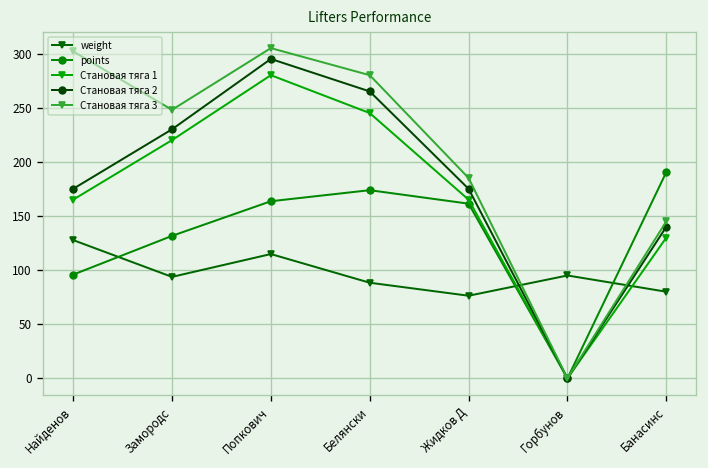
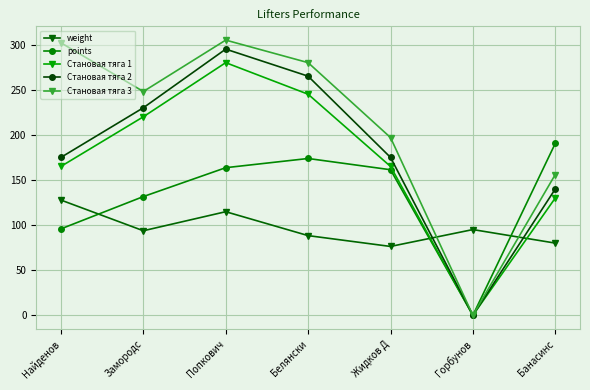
Становая тяга 3, Жидков Д: 190 -> 200
Становая тяга 3, Банасинс: 150 -> 160
